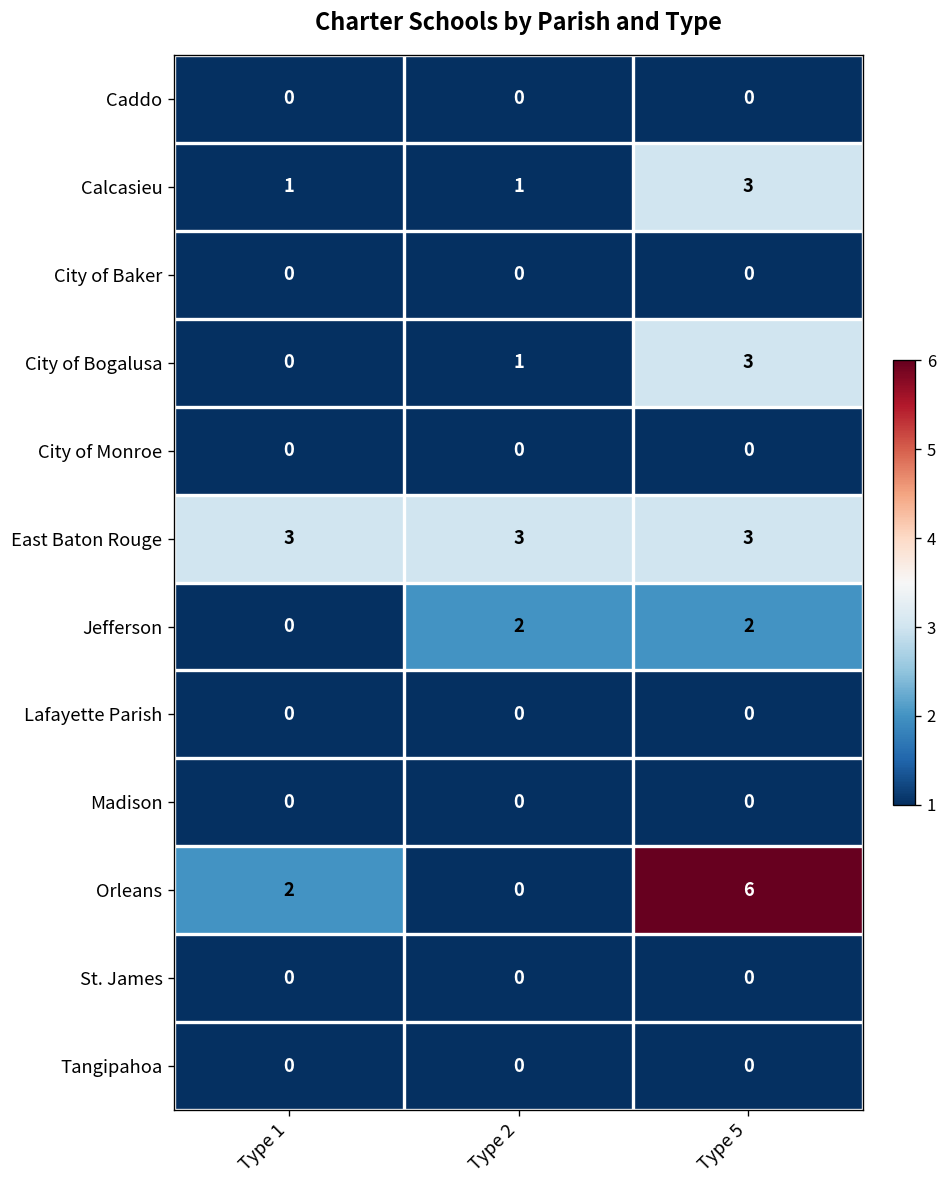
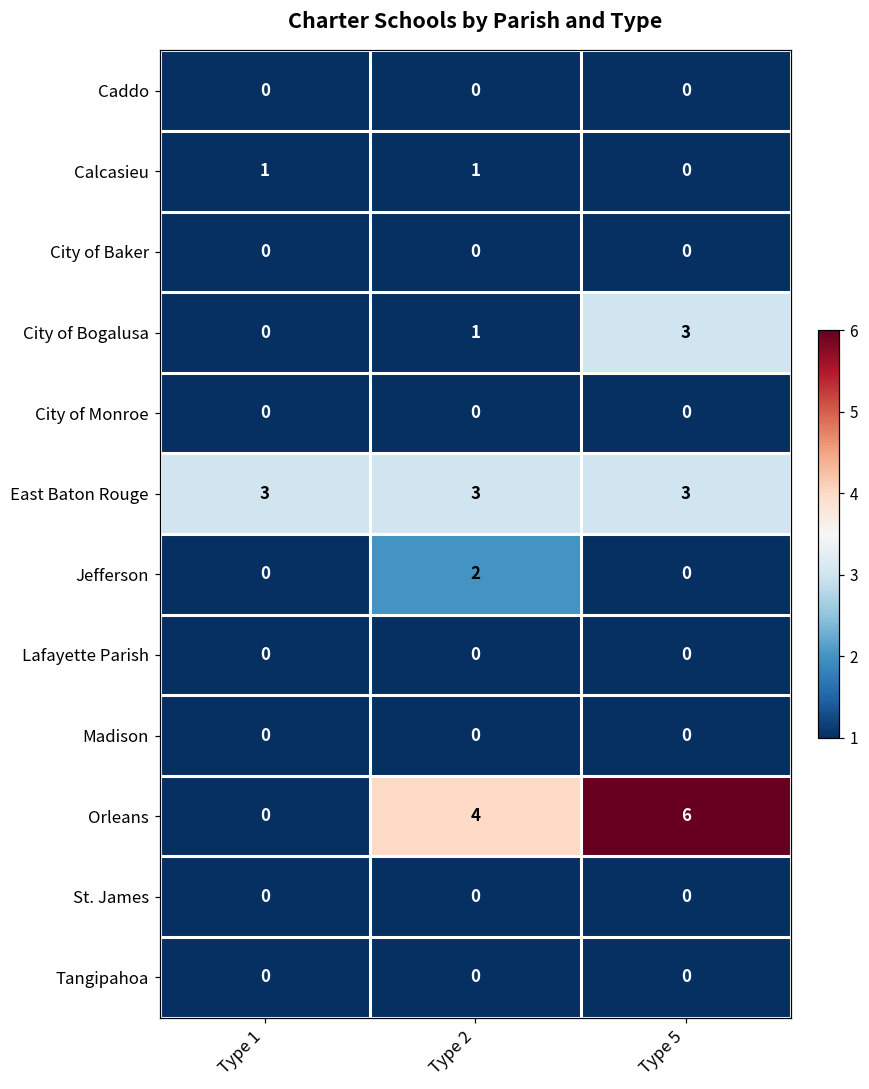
Calcasieu, Type 5: 3 -> 0
Jefferson, Type 5: 2 -> 0
Orleans, Type 1: 2 -> 0
Orleans, Type 2: 0 -> 4
